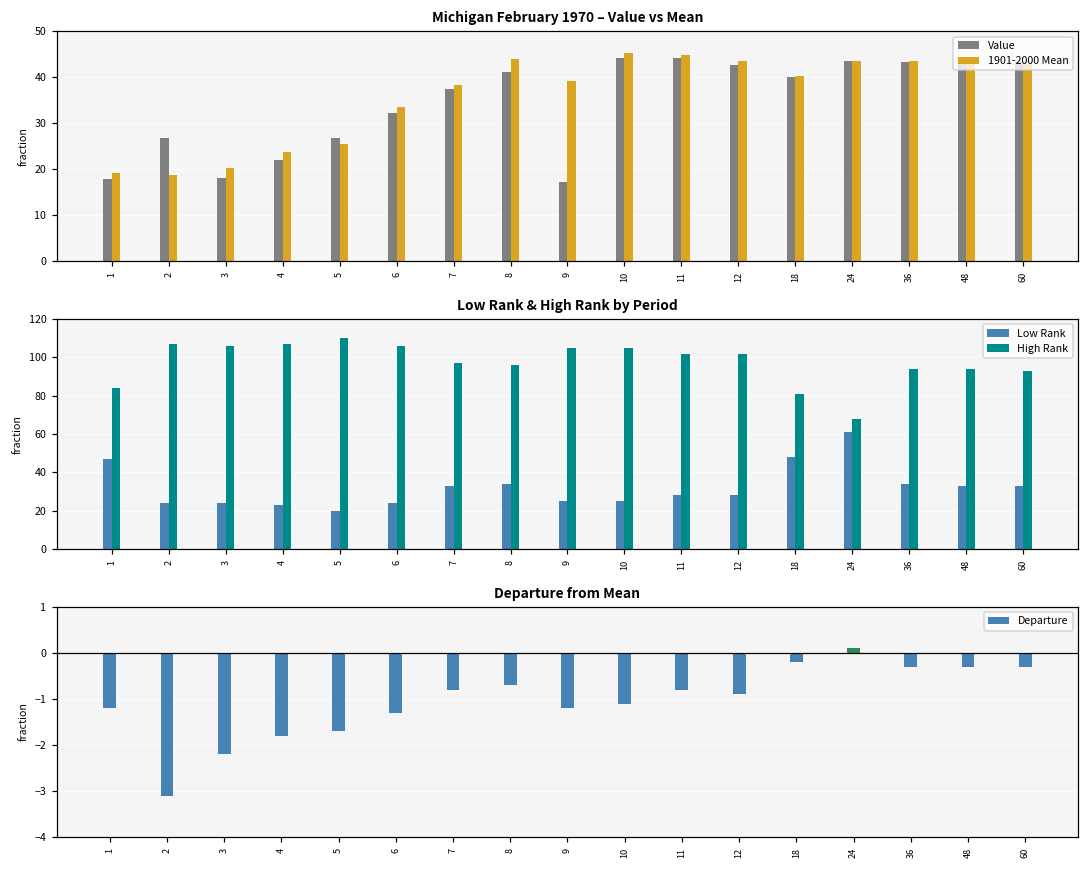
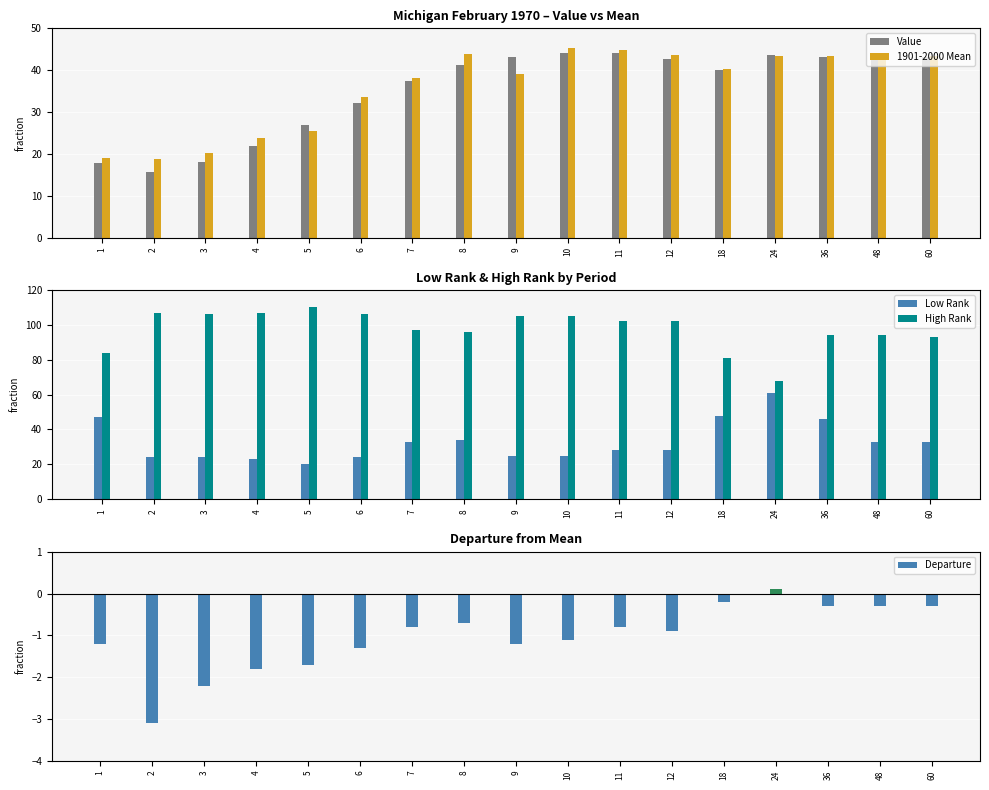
Michigan February 1970 – Value vs Mean, Value, 2: 27 -> 16
Michigan February 1970 – Value vs Mean, Value, 9: 17 -> 43
Low Rank & High Rank by Period, Low Rank, 36: 34 -> 46
